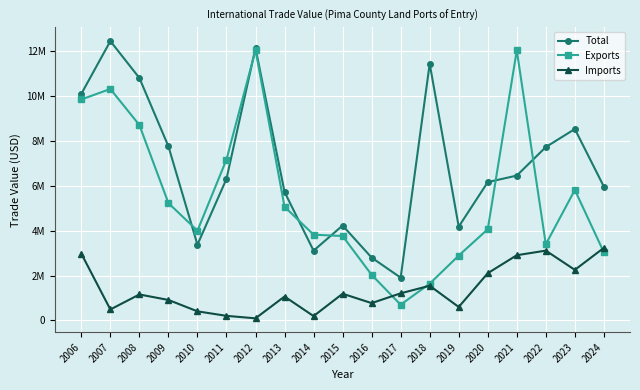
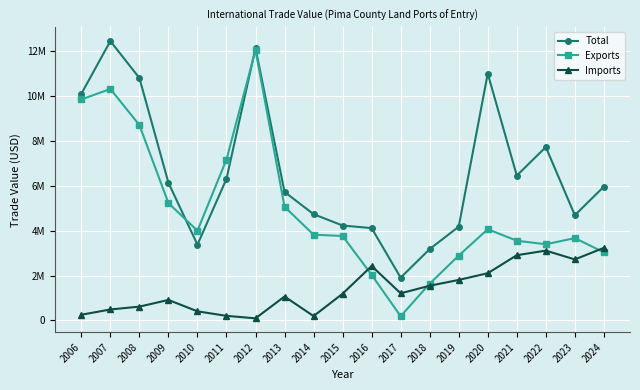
Imports, 2006: 3000000 -> 300000
Imports, 2008: 1200000 -> 600000
Total, 2009: 7800000 -> 6100000
Total, 2014: 3100000 -> 4700000
Total, 2016: 2800000 -> 4100000
Imports, 2016: 800000 -> 2400000
Exports, 2017: 700000 -> 200000
Total, 2018: 11500000 -> 3200000
Imports, 2019: 600000 -> 1800000
Total, 2020: 6200000 -> 11000000
Exports, 2021: 12100000 -> 3600000
Total, 2023: 8500000 -> 4700000
Exports, 2023: 5800000 -> 3700000
Imports, 2023: 2300000 -> 2700000
